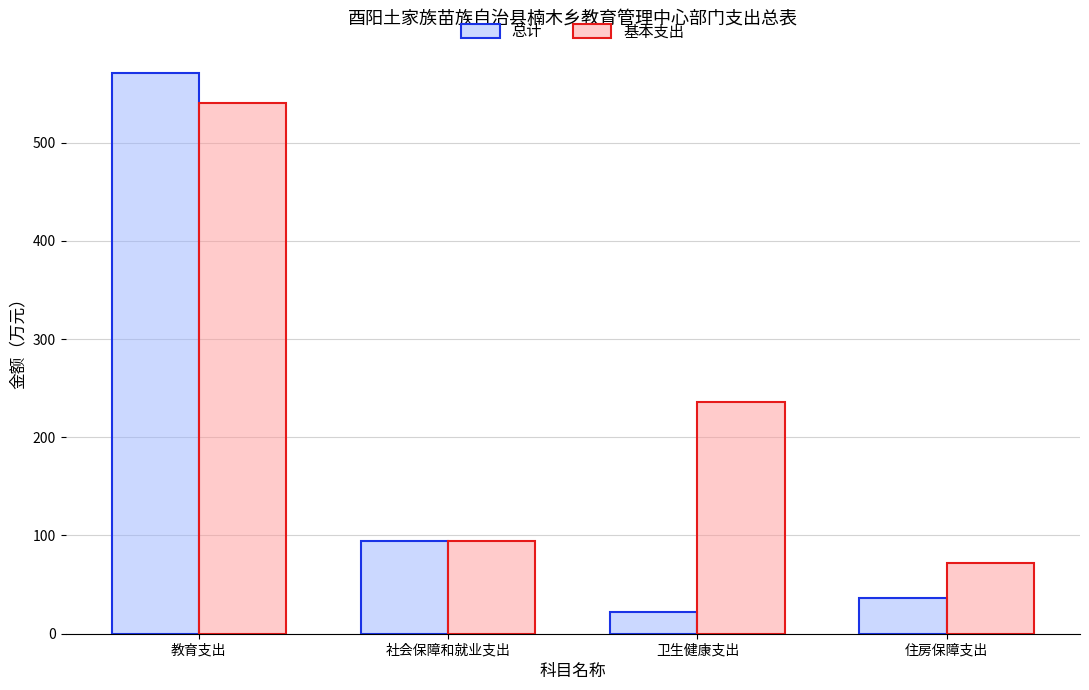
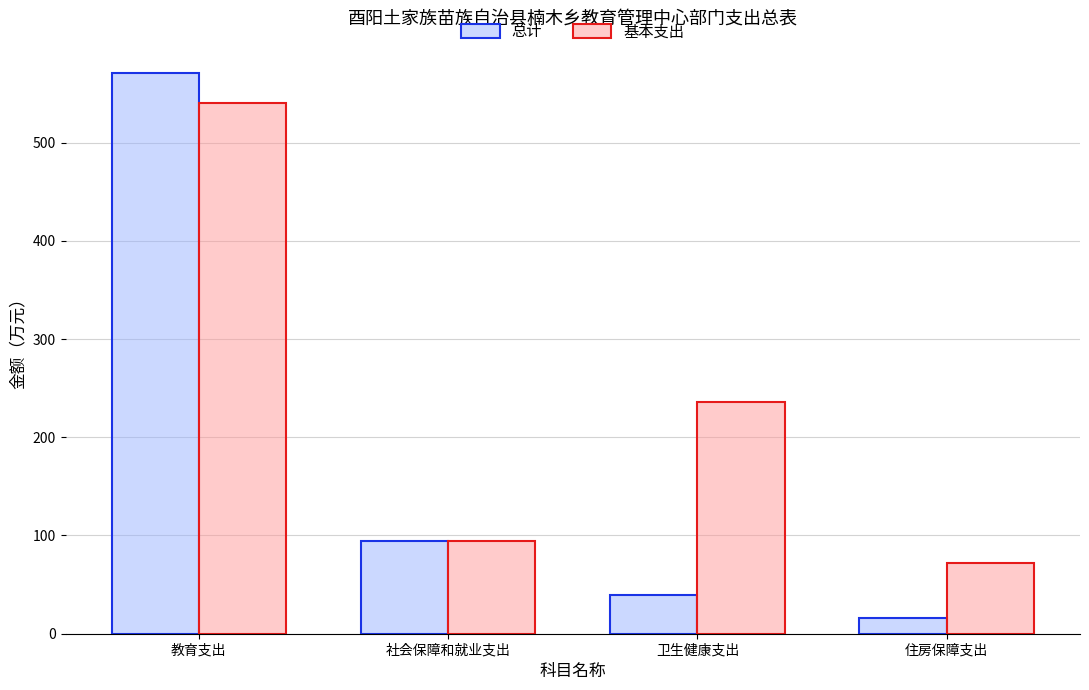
总计, 卫生健康支出: 20 -> 40
总计, 住房保障支出: 40 -> 20
